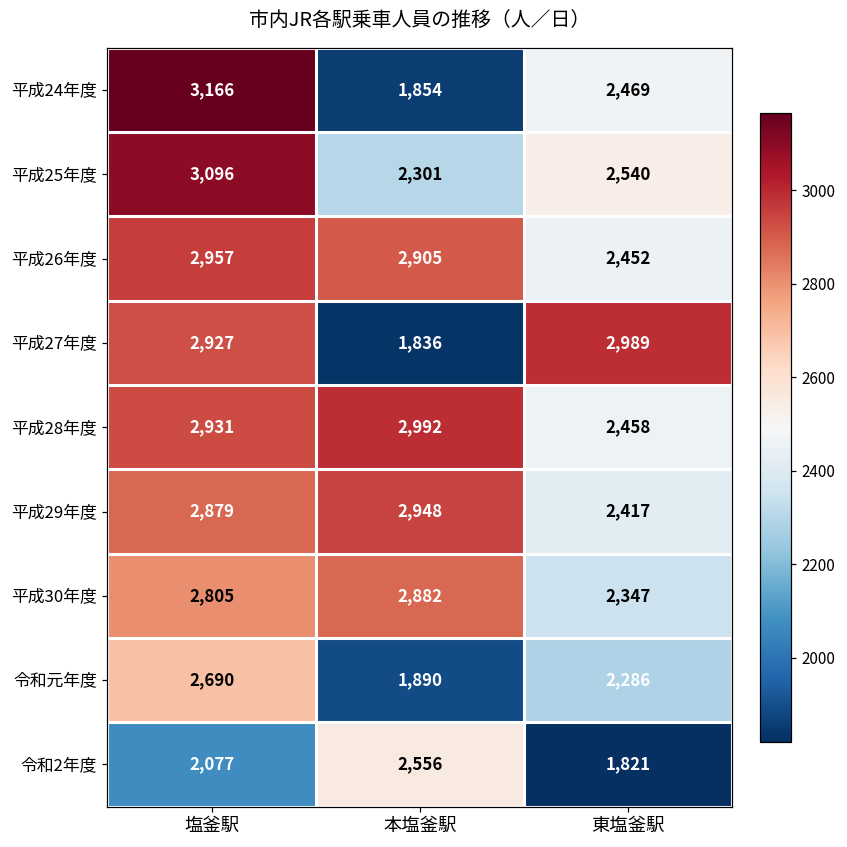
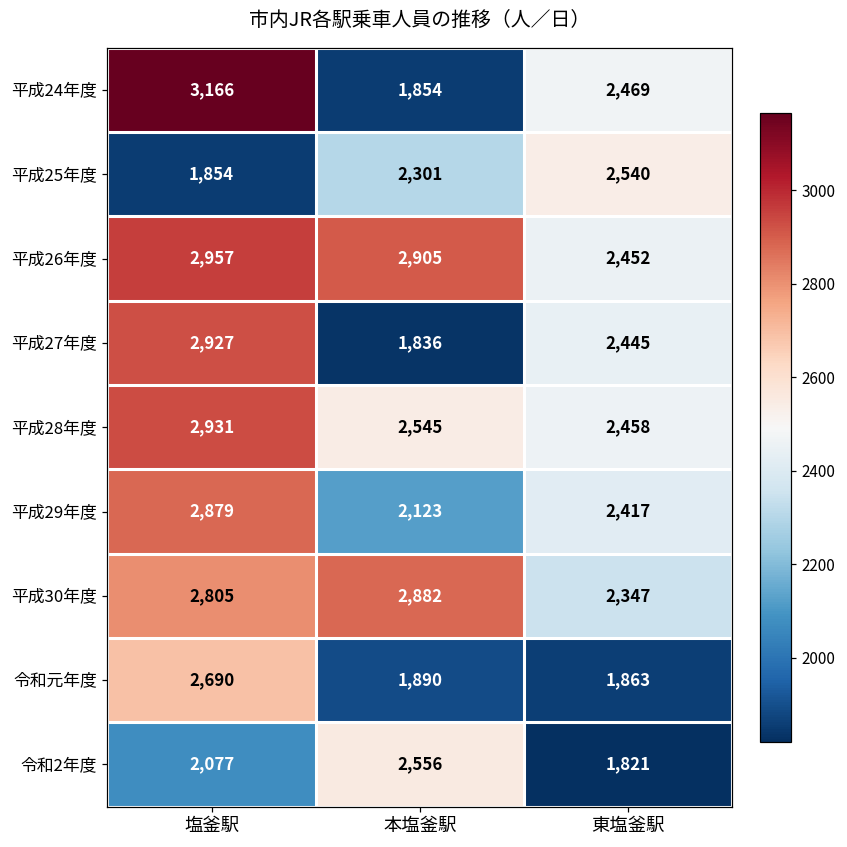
平成25年度, 塩釜駅: 3,096 -> 1,854
平成27年度, 東塩釜駅: 2,989 -> 2,445
平成28年度, 本塩釜駅: 2,992 -> 2,545
平成29年度, 本塩釜駅: 2,948 -> 2,123
令和元年度, 東塩釜駅: 2,286 -> 1,863
